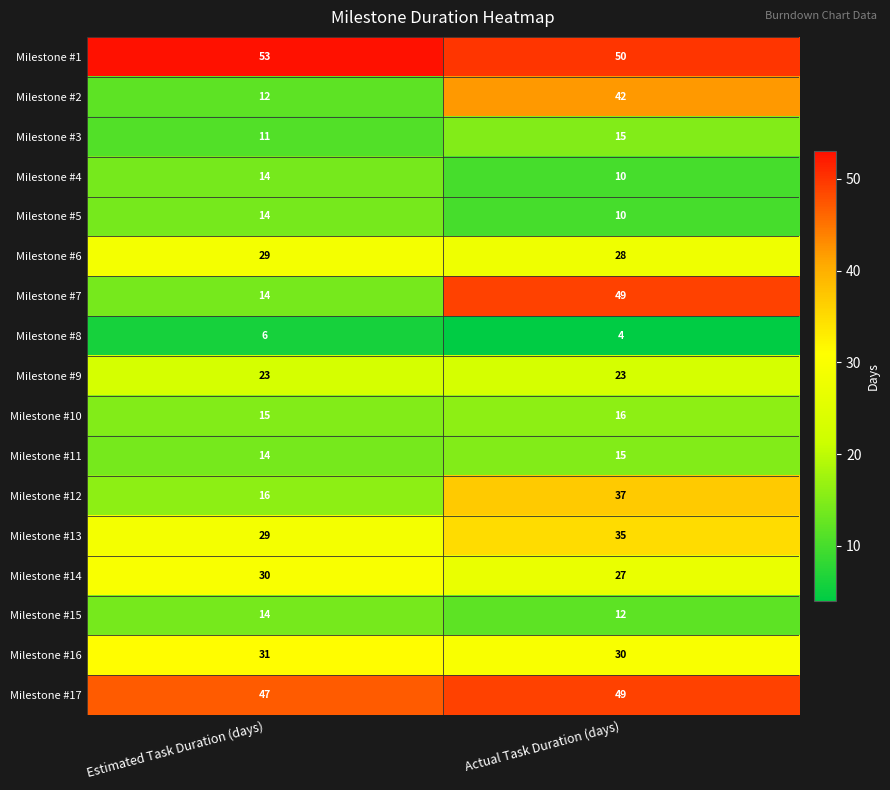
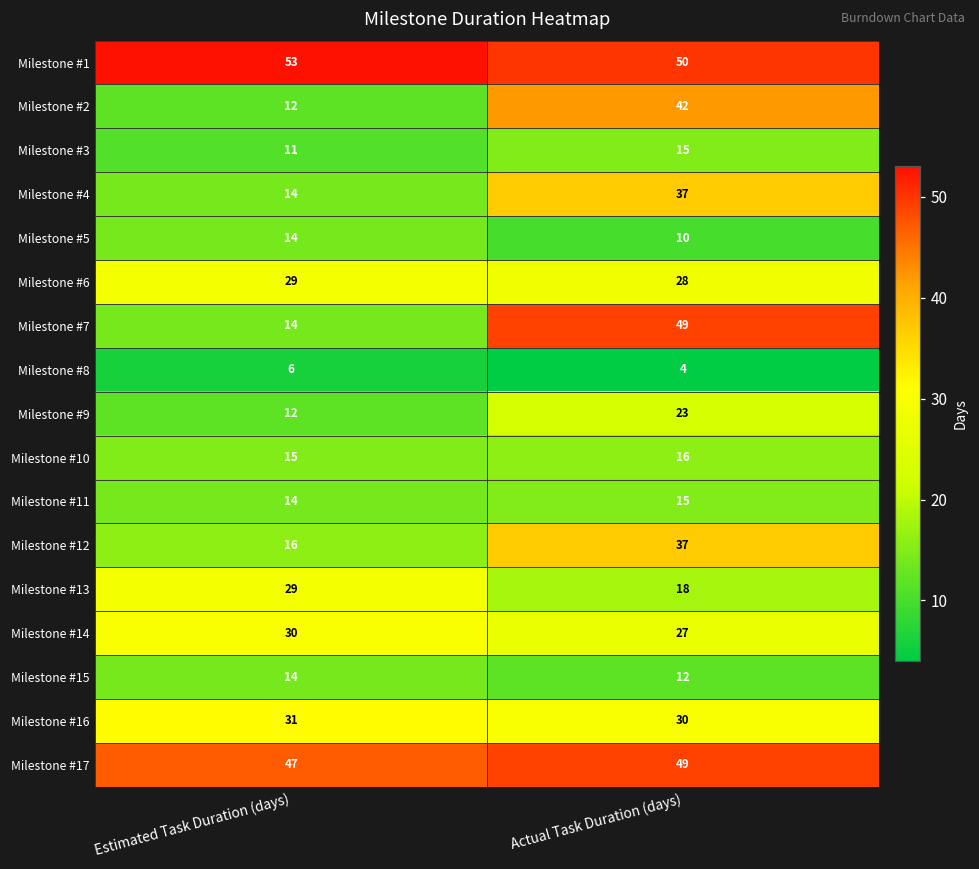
Milestone #4, Actual Task Duration (days): 10 -> 37
Milestone #9, Estimated Task Duration (days): 23 -> 12
Milestone #13, Actual Task Duration (days): 35 -> 18
